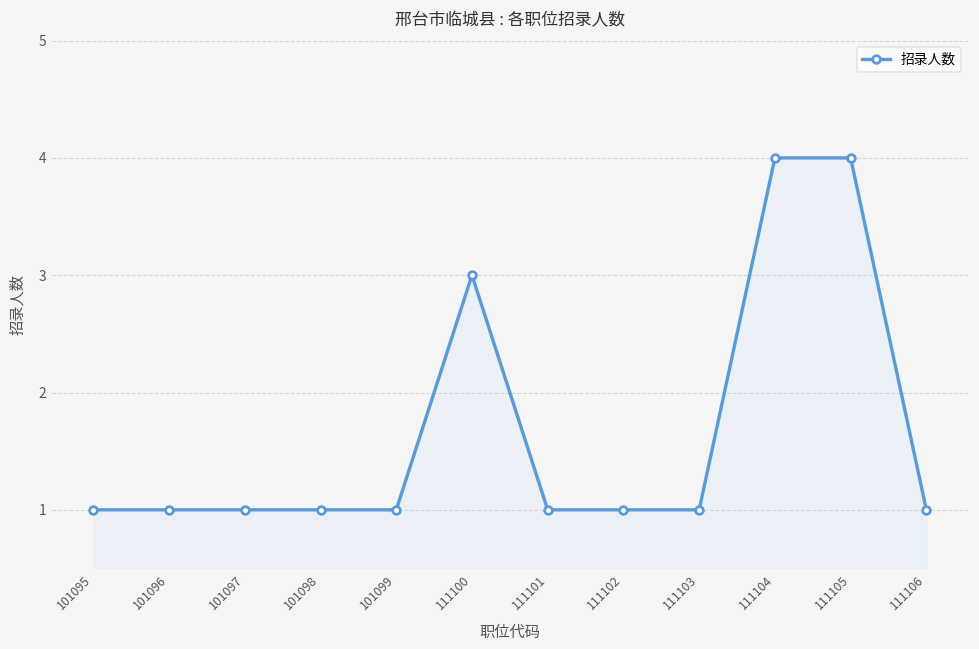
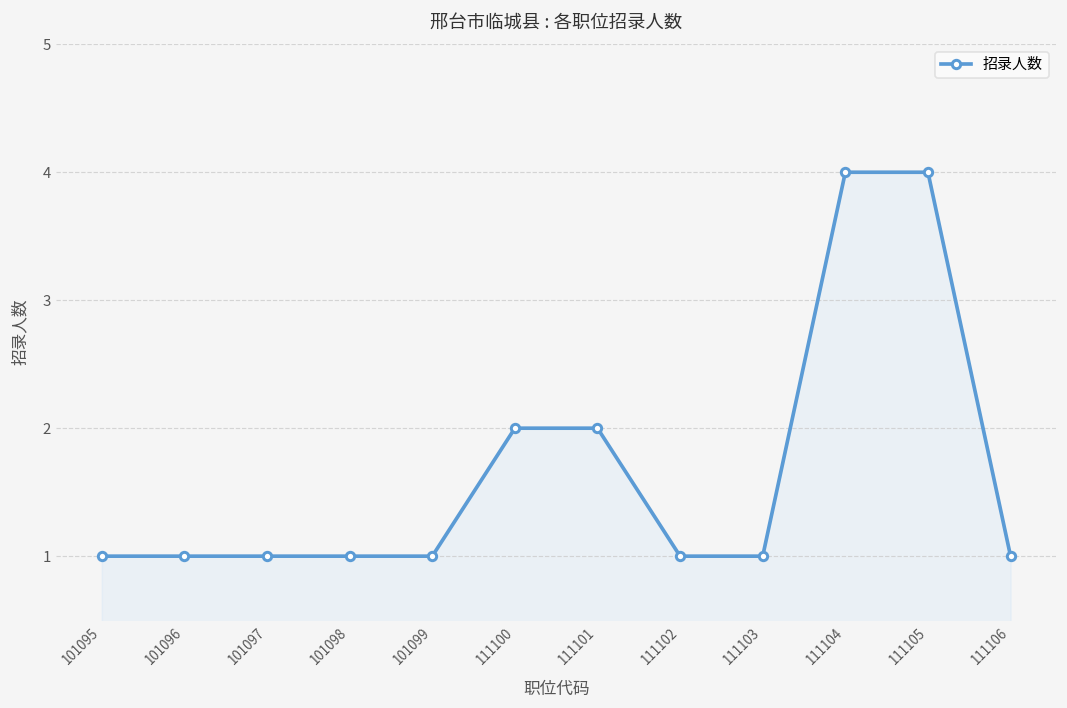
111100: 3 -> 2
111101: 1 -> 2
